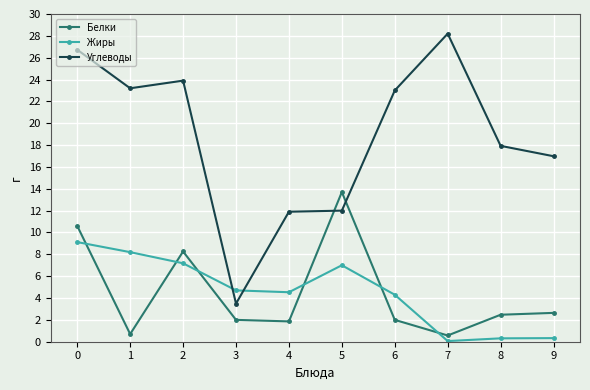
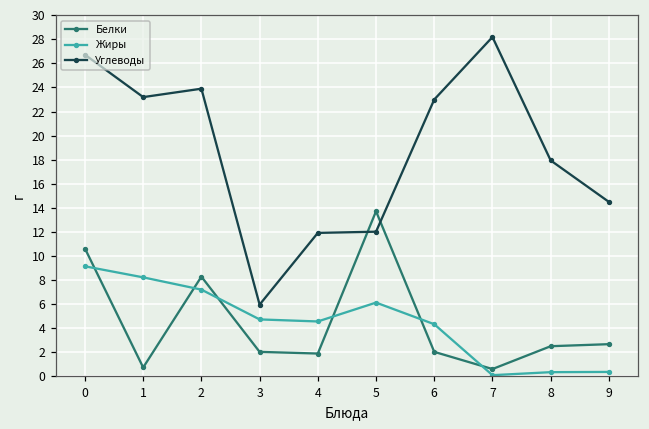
Углеводы, 3: 3.5 -> 5.9
Жиры, 5: 7.0 -> 6.1
Углеводы, 9: 17.0 -> 14.5
